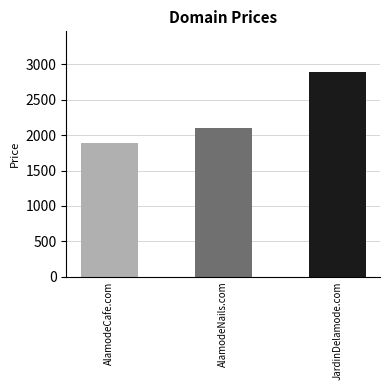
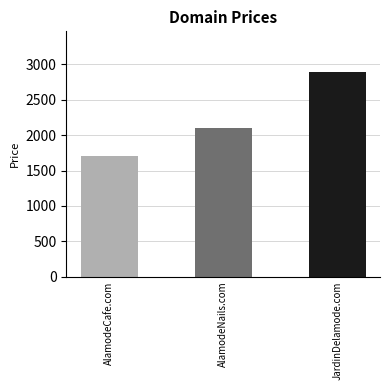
AlamodeCafe.com: 1900 -> 1700
